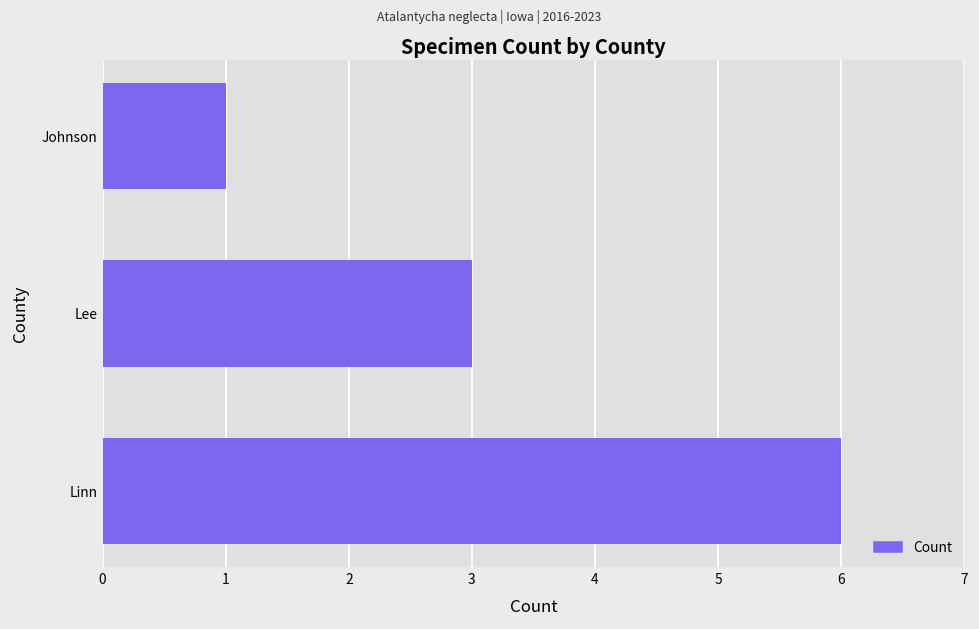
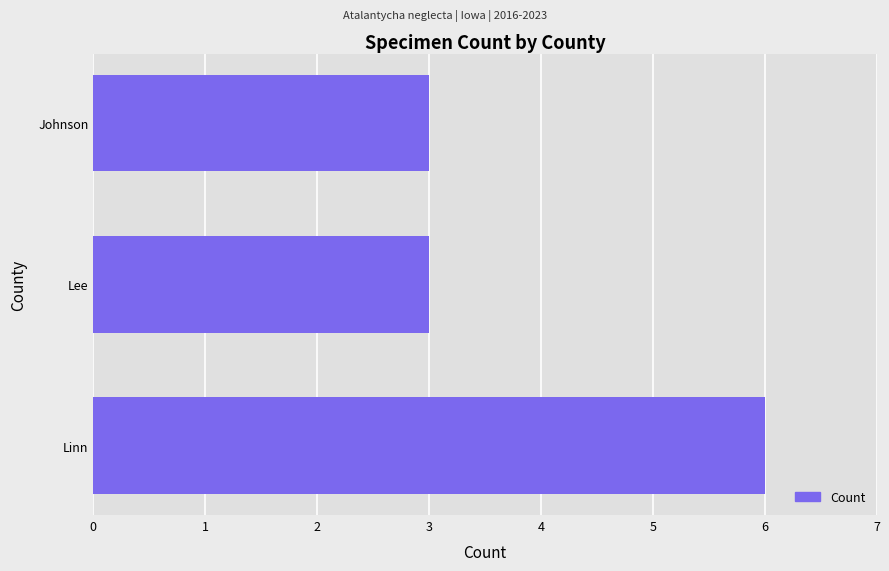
Johnson: 1 -> 3
